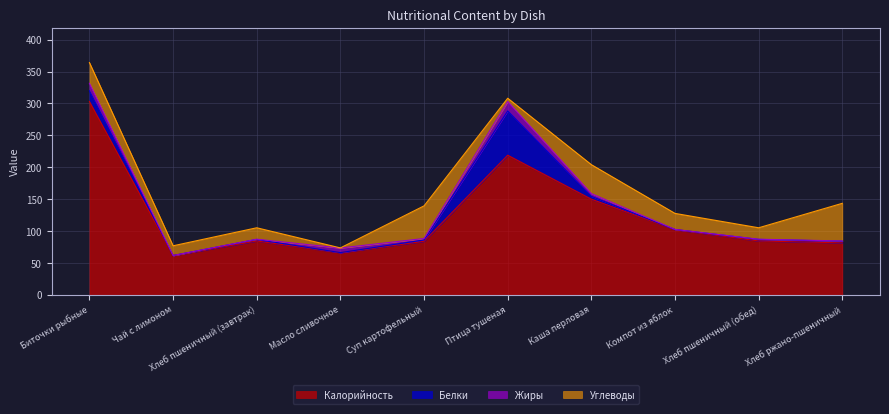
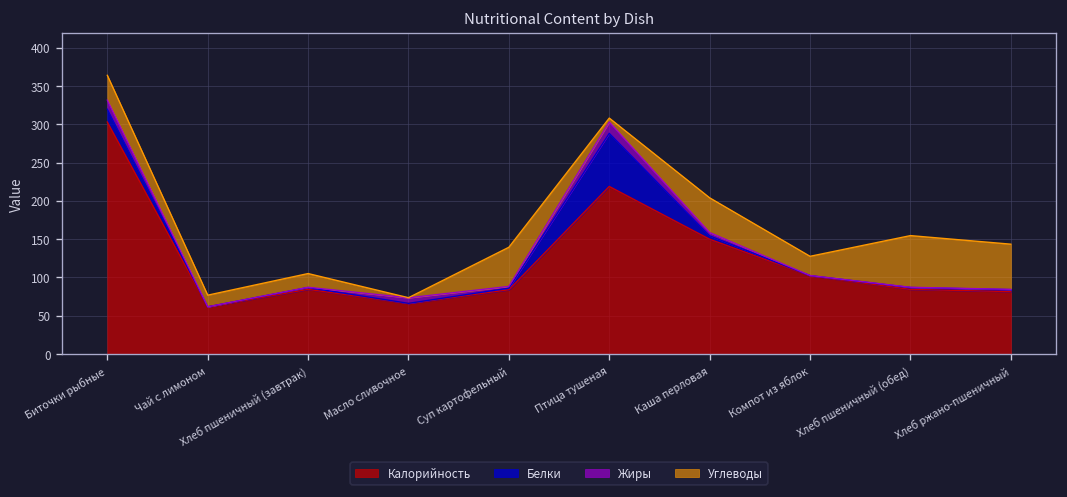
Углеводы, Хлеб пшеничный (обед): 20 -> 70
